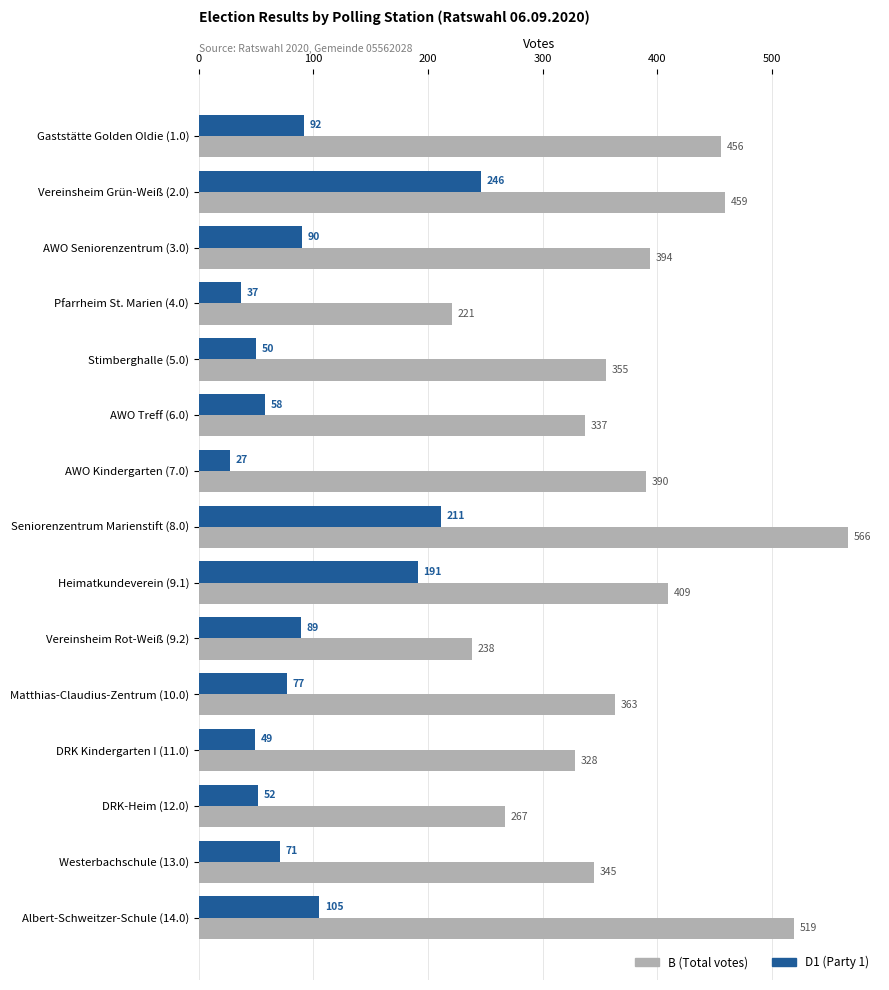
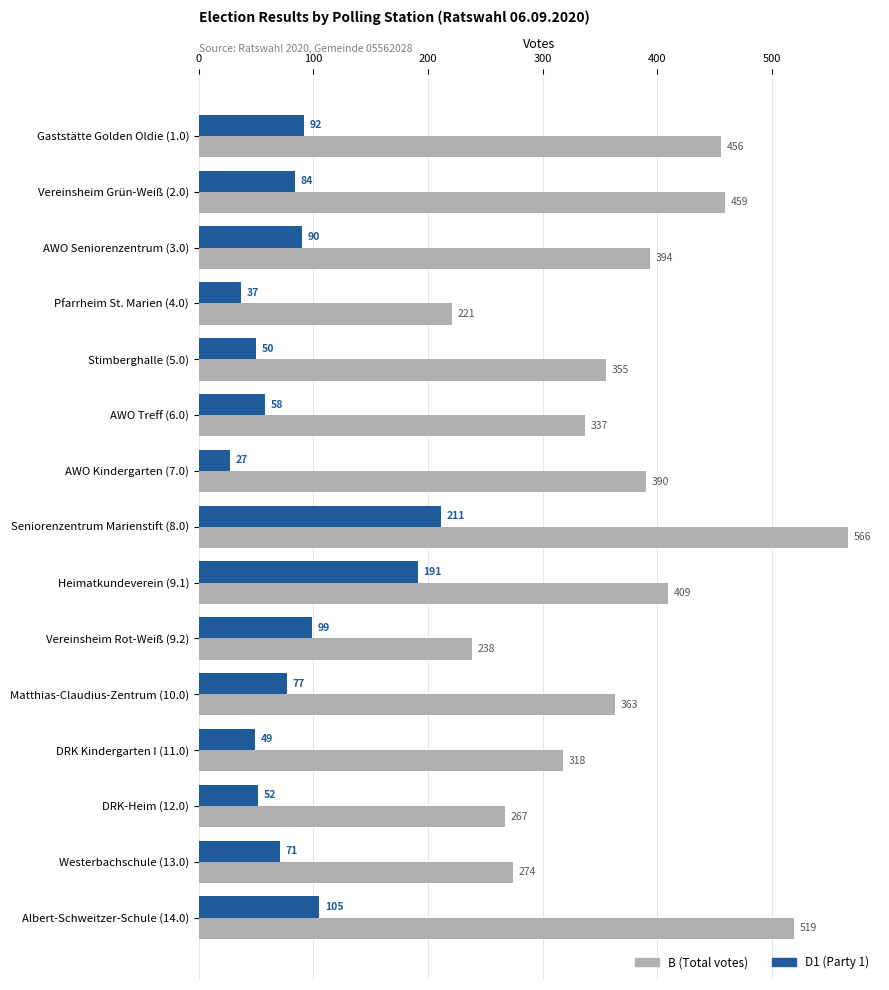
D1 (Party 1), Vereinsheim Grün-Weiß (2.0): 246 -> 84
D1 (Party 1), Vereinsheim Rot-Weiß (9.2): 89 -> 99
B (Total votes), DRK Kindergarten I (11.0): 328 -> 318
B (Total votes), Westerbachschule (13.0): 345 -> 274
